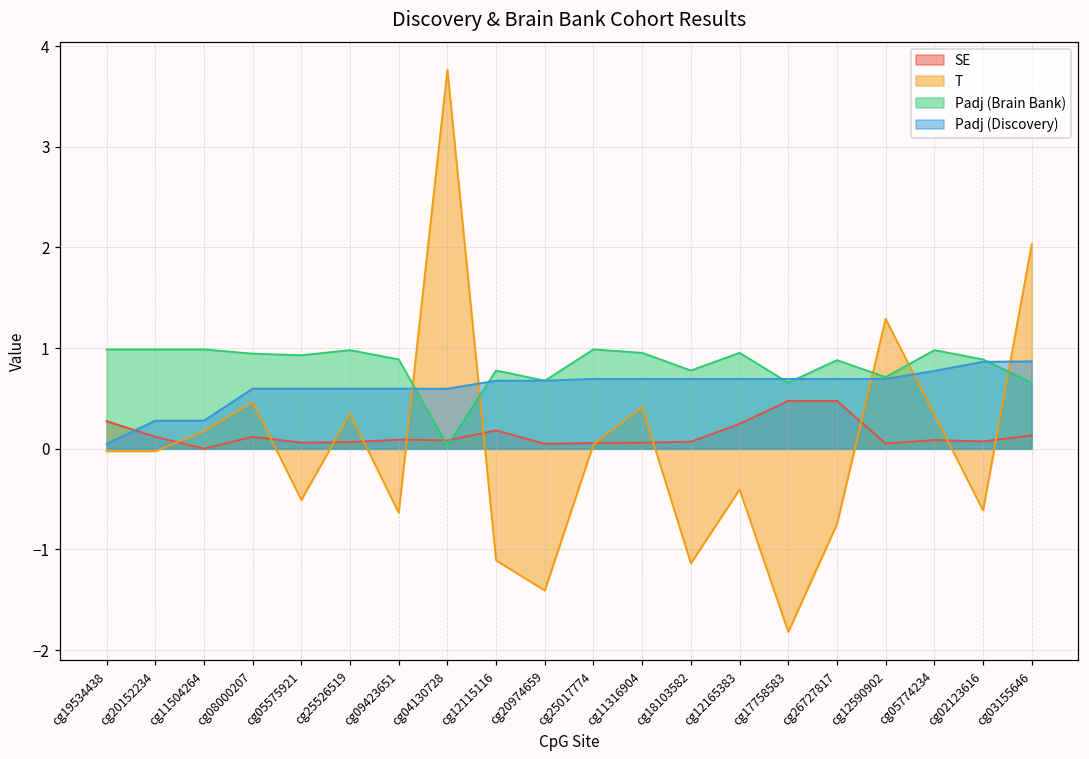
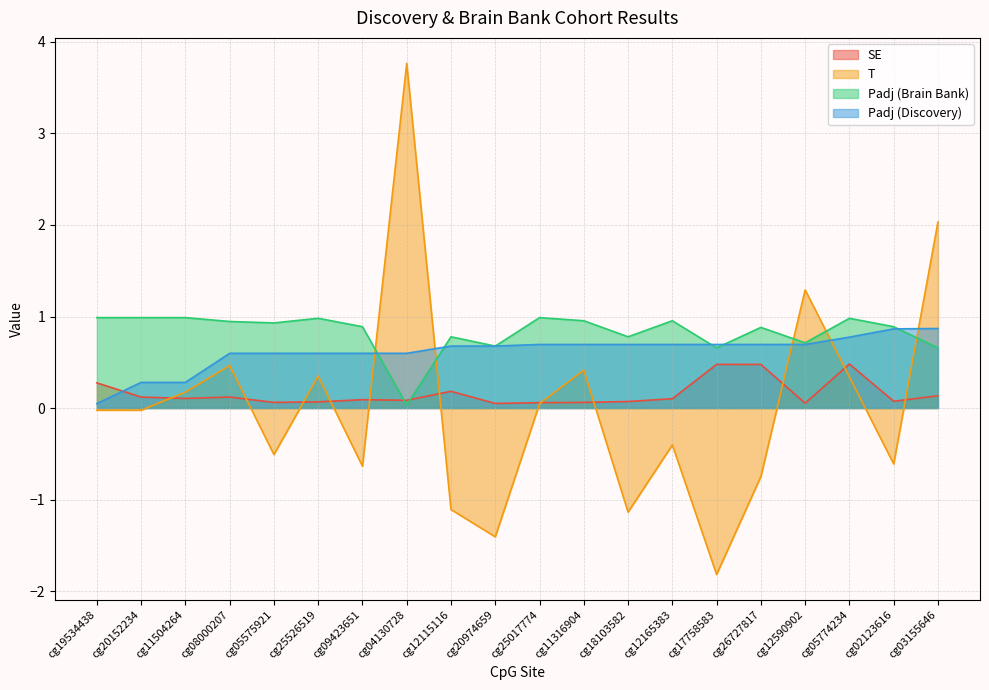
SE, cg11504264: 0.0 -> 0.1
SE, cg12165383: 0.2 -> 0.1
SE, cg05774234: 0.1 -> 0.5
